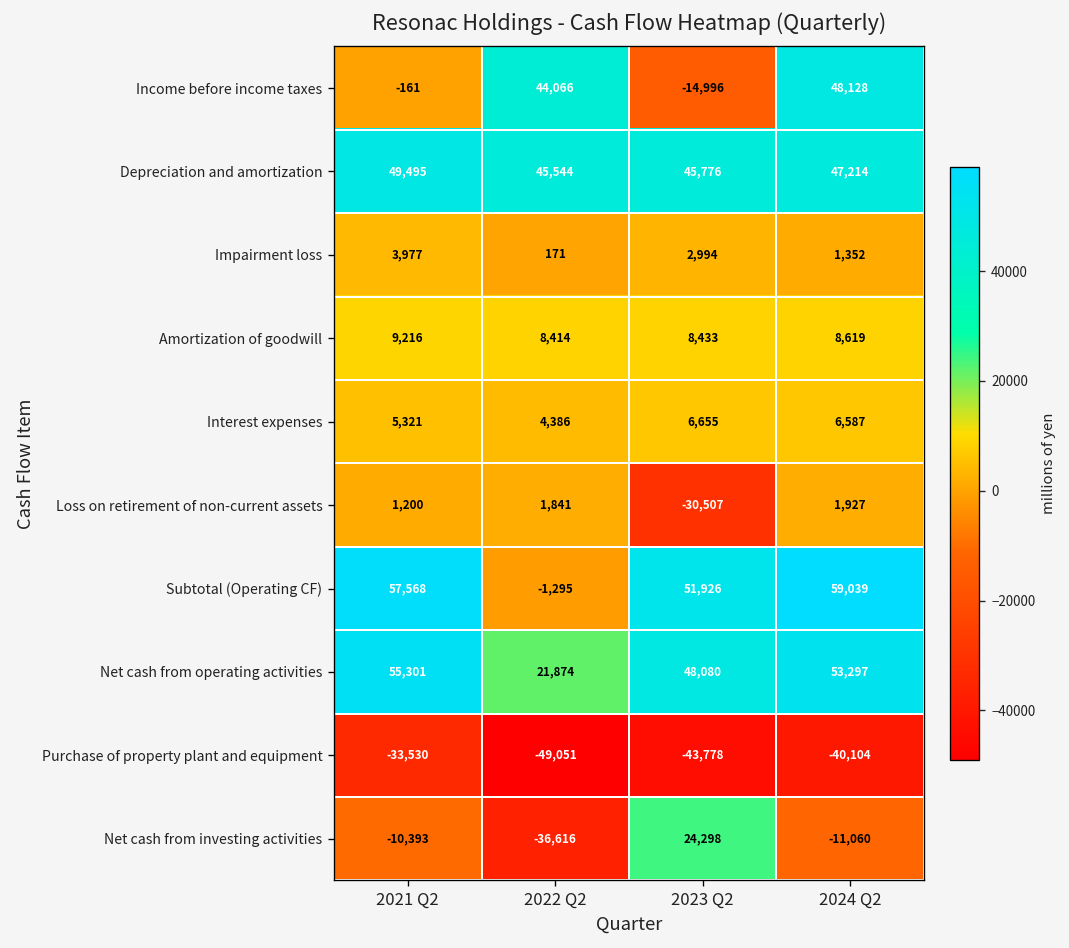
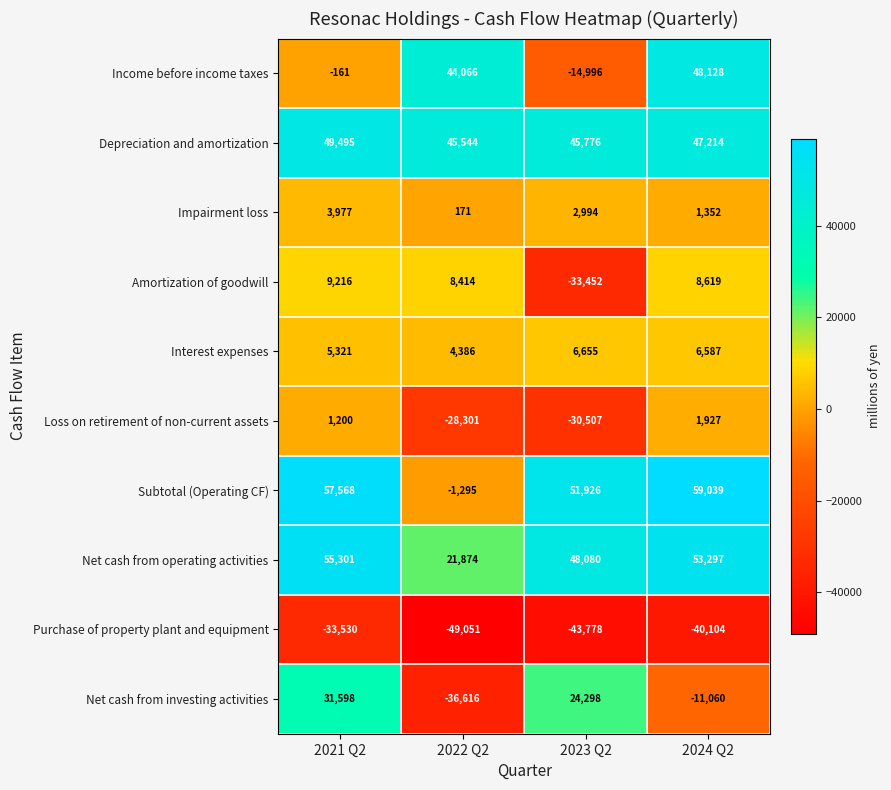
Amortization of goodwill, 2023 Q2: 8,433 -> -33,452
Loss on retirement of non-current assets, 2022 Q2: 1,841 -> -28,301
Net cash from investing activities, 2021 Q2: -10,393 -> 31,598
